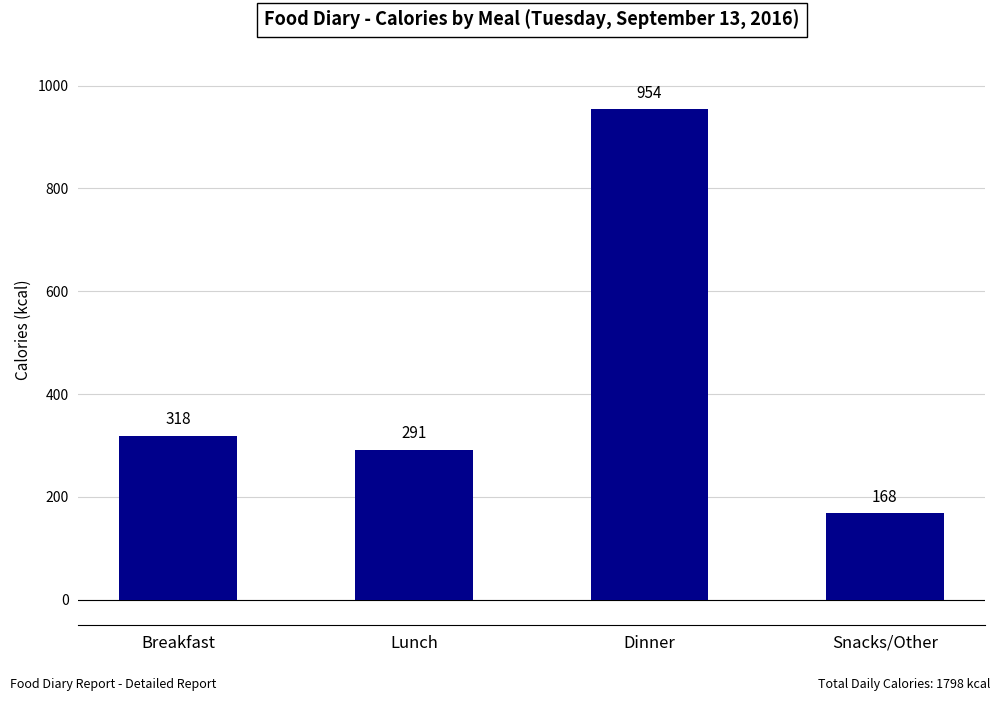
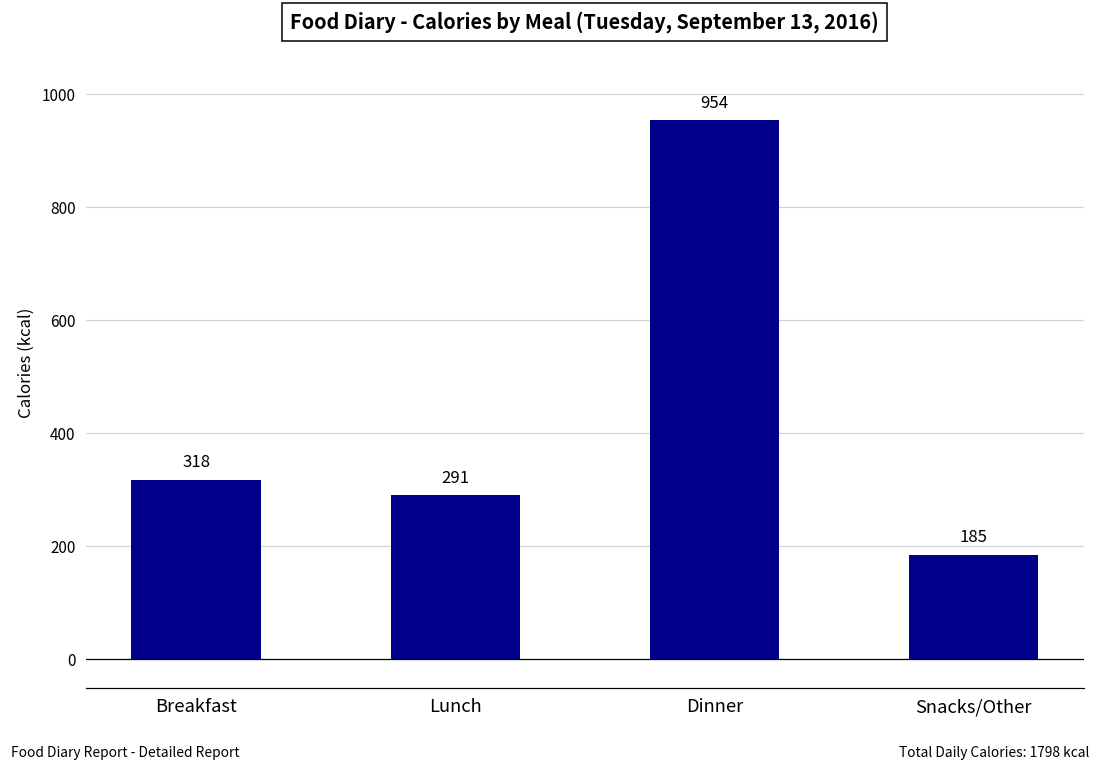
Snacks/Other: 168 -> 185
